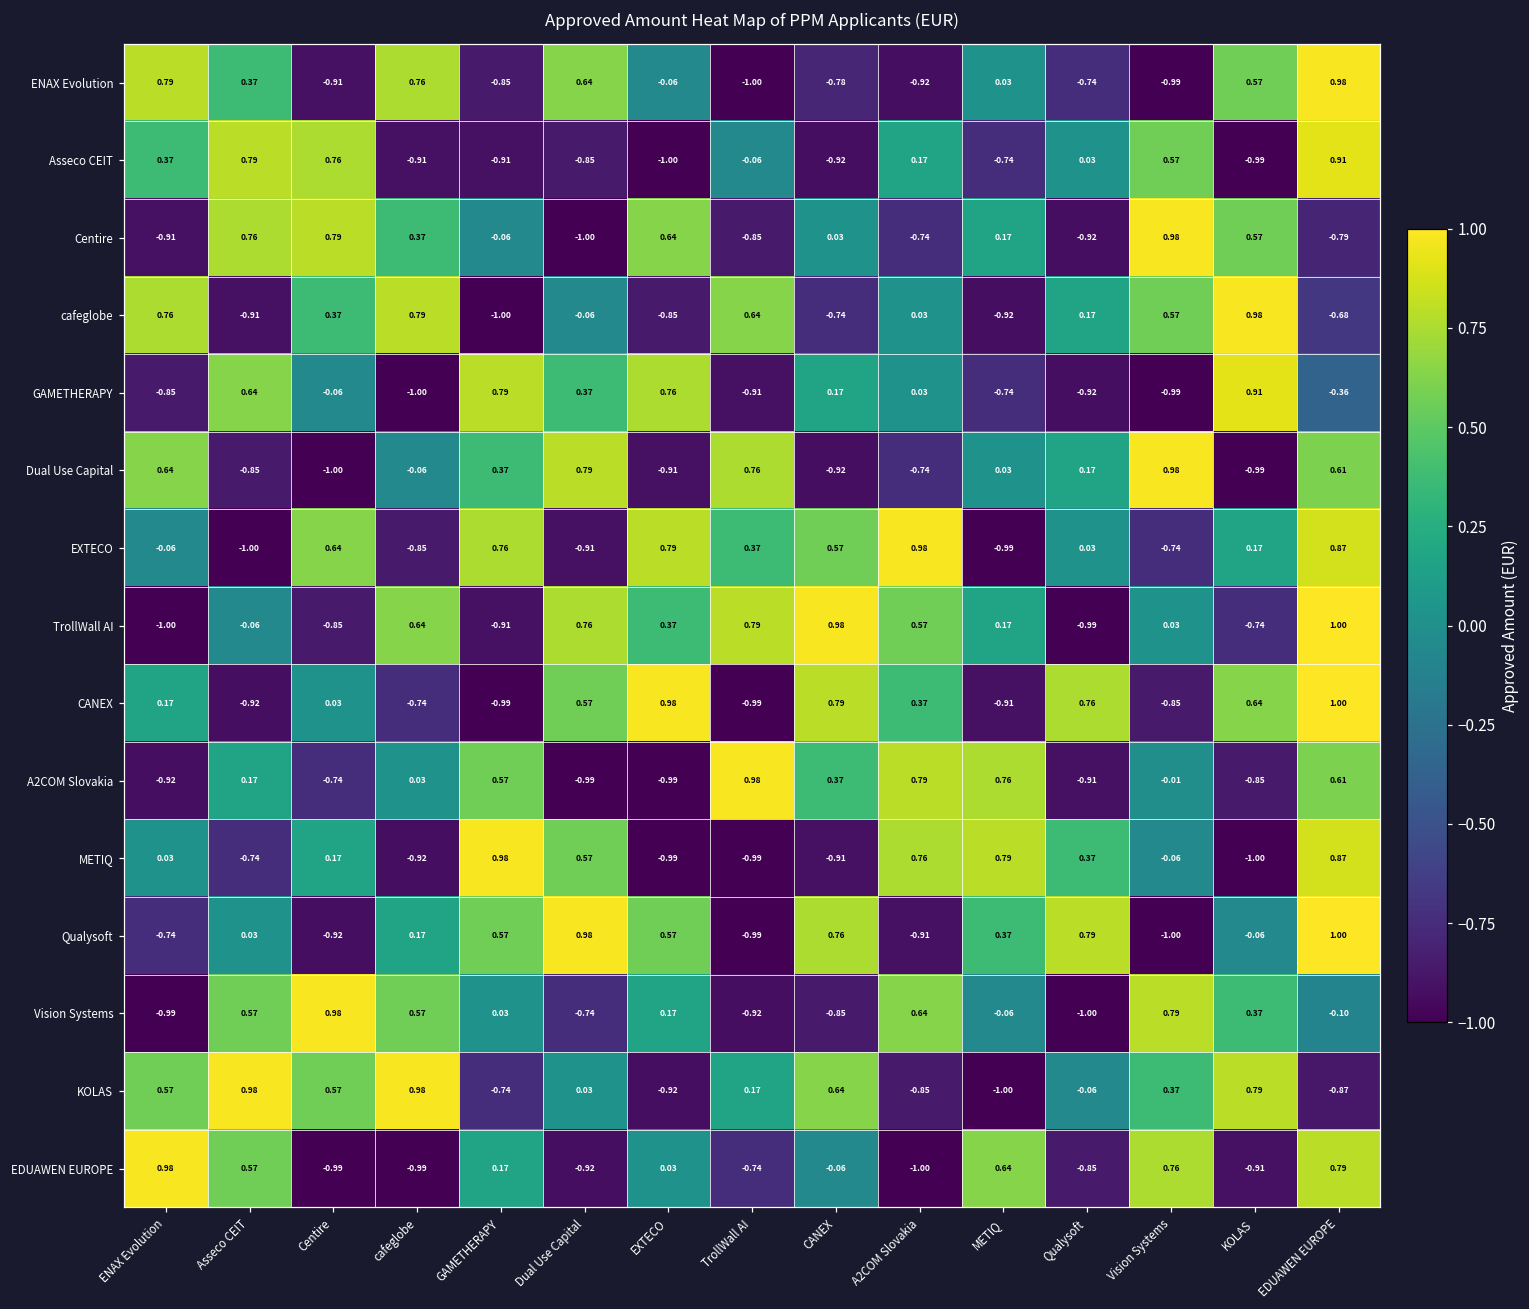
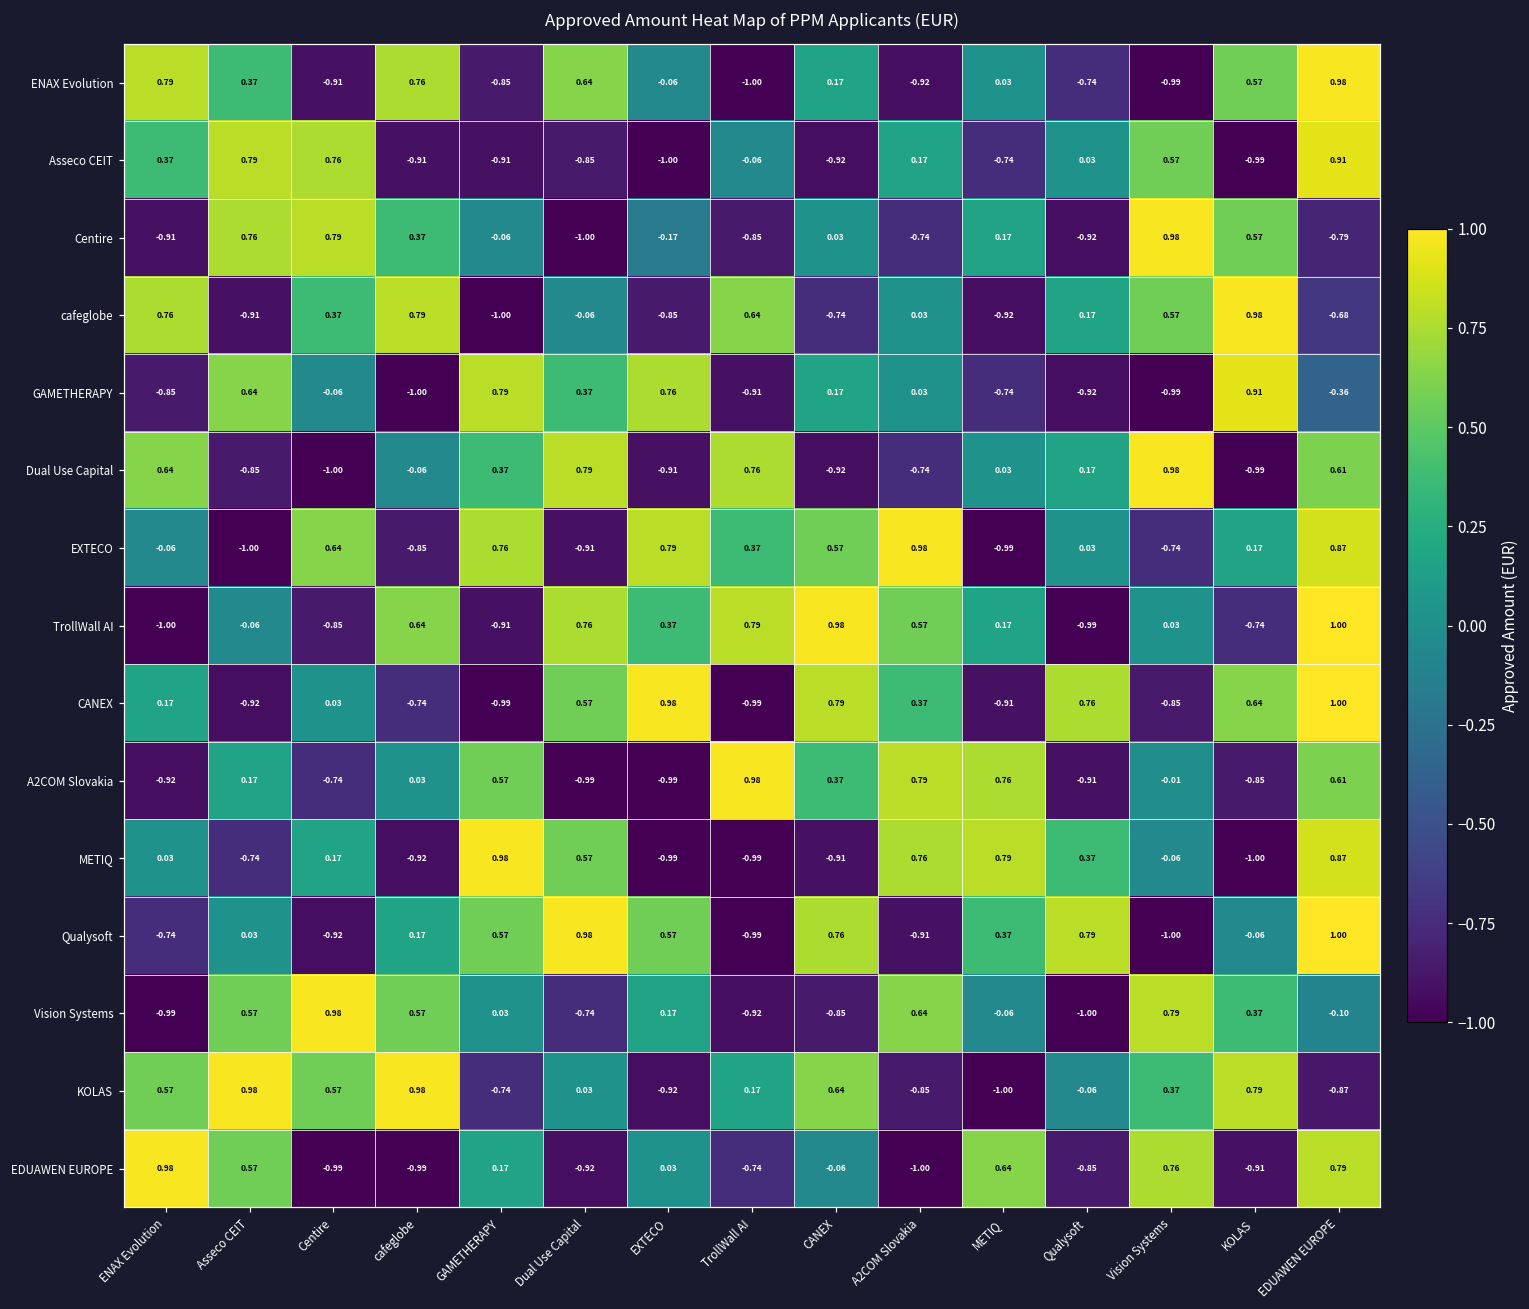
ENAX Evolution, CANEX: -0.78 -> 0.17
Centire, EXTECO: 0.64 -> -0.17
